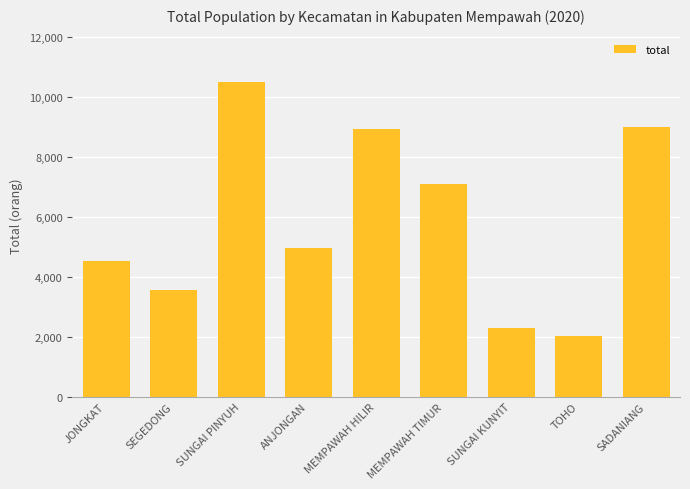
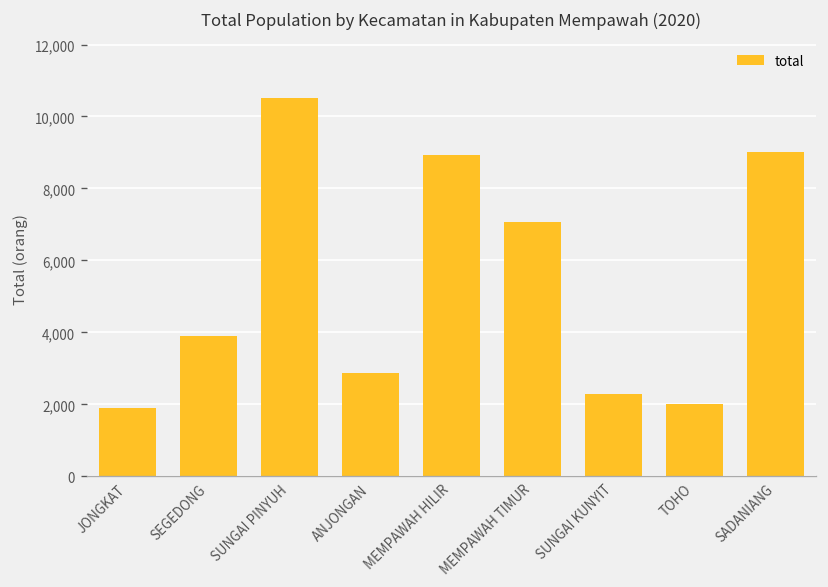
JONGKAT: 4,500 -> 1,900
SEGEDONG: 3,600 -> 3,900
ANJONGAN: 5,000 -> 2,900
